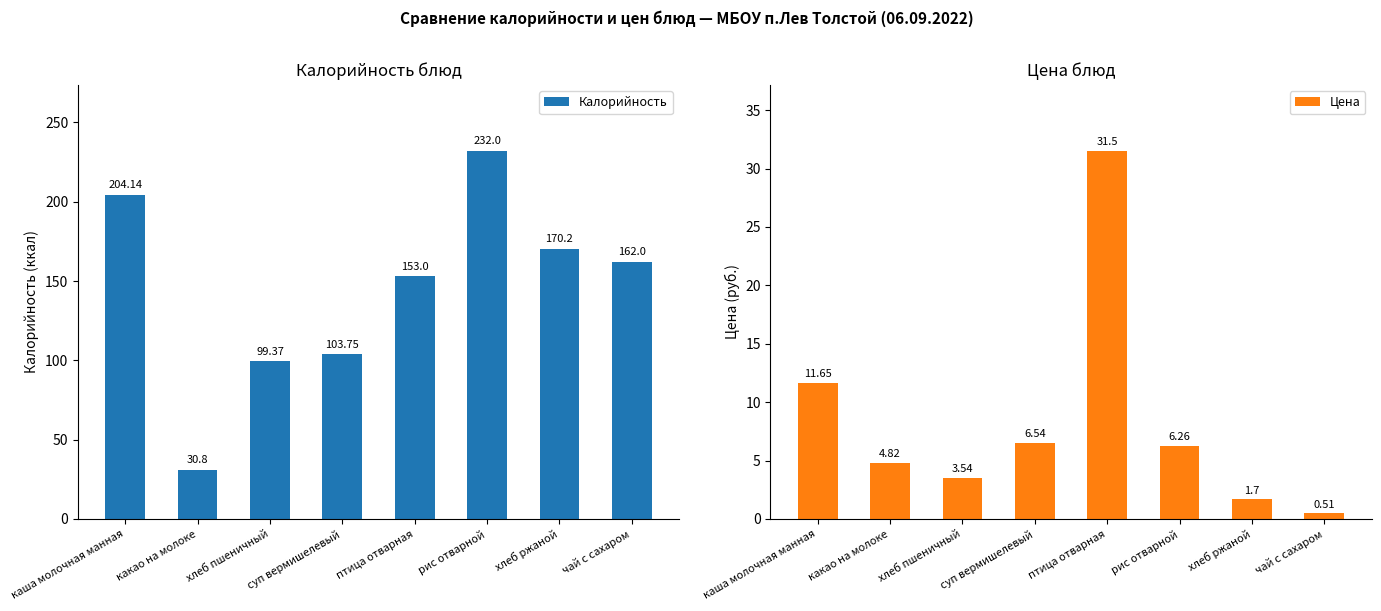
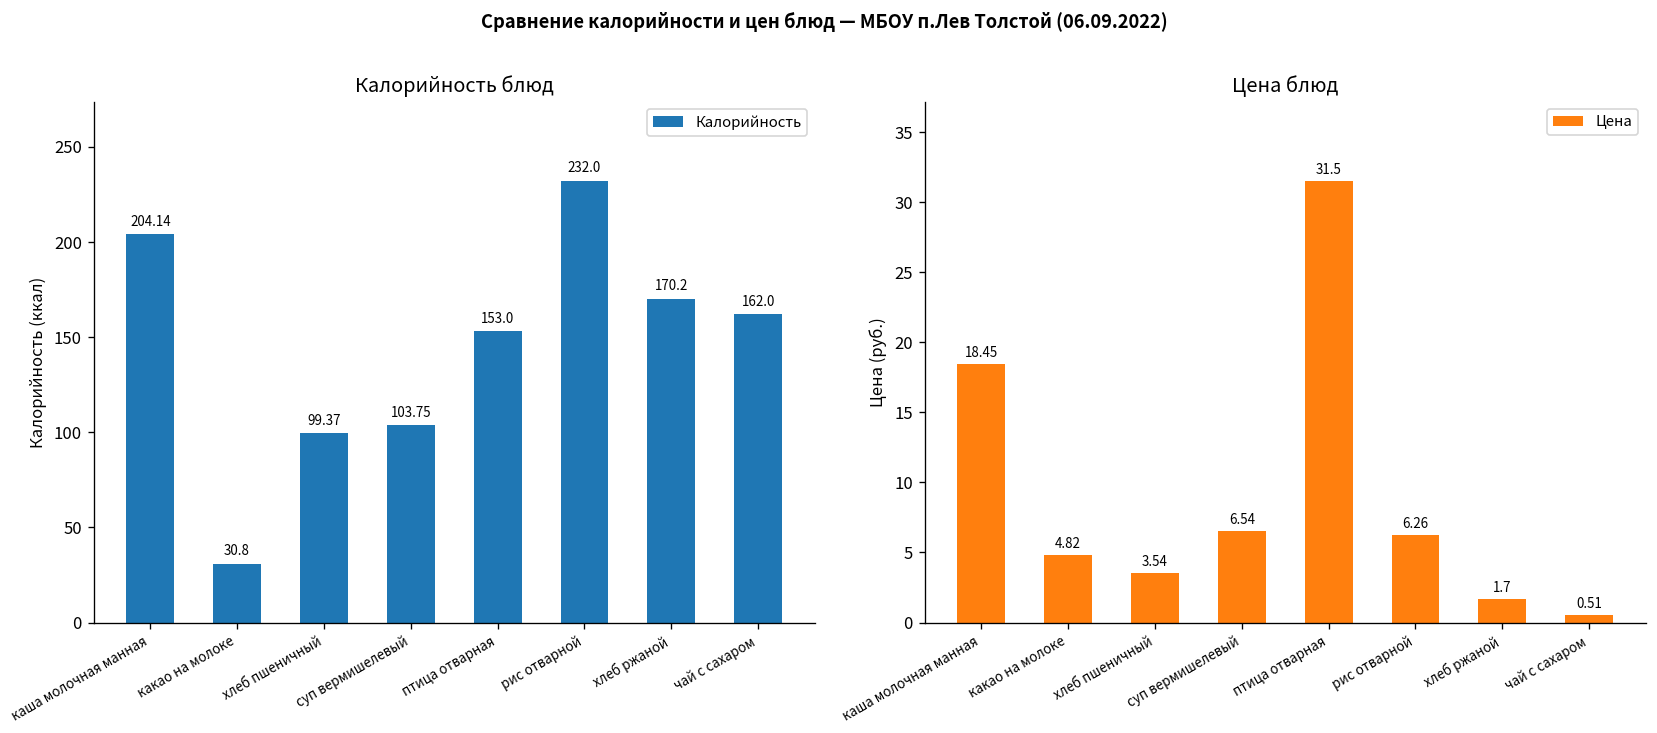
Цена блюд, каша молочная манная: 11.65 -> 18.45
